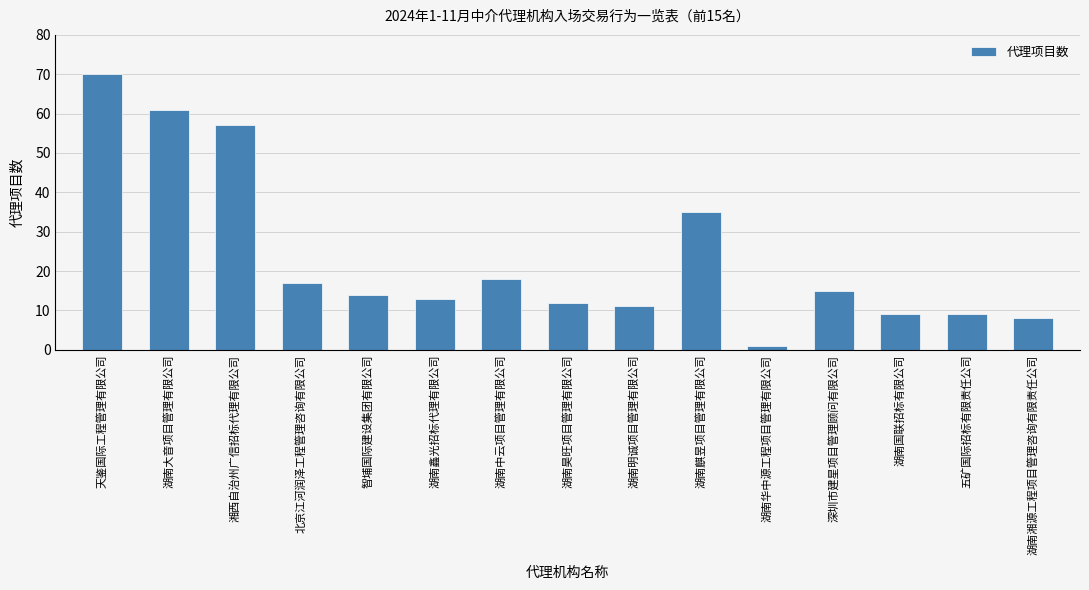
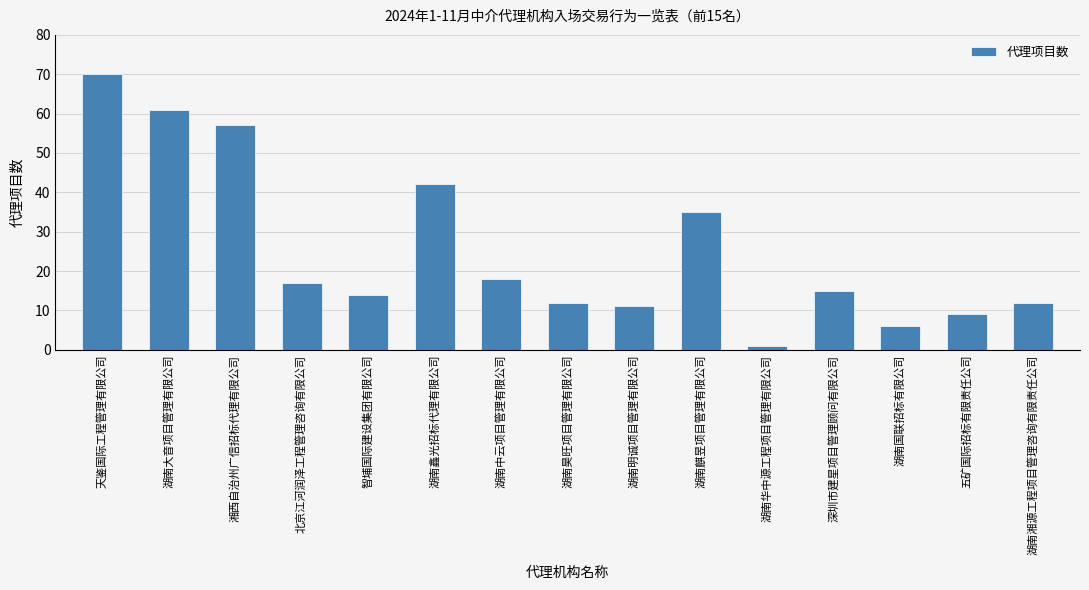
湖南鑫光招标代理有限公司: 13 -> 42
湖南国联招标有限公司: 9 -> 6
湖南湘源工程项目管理咨询有限责任公司: 8 -> 12
